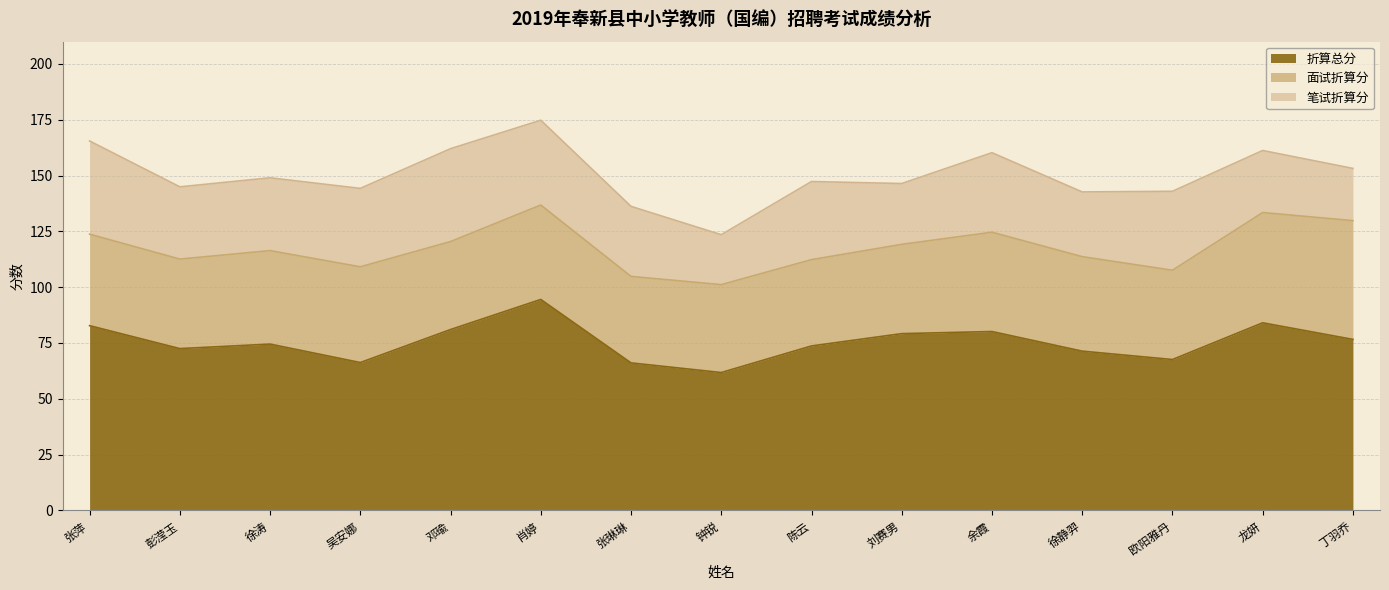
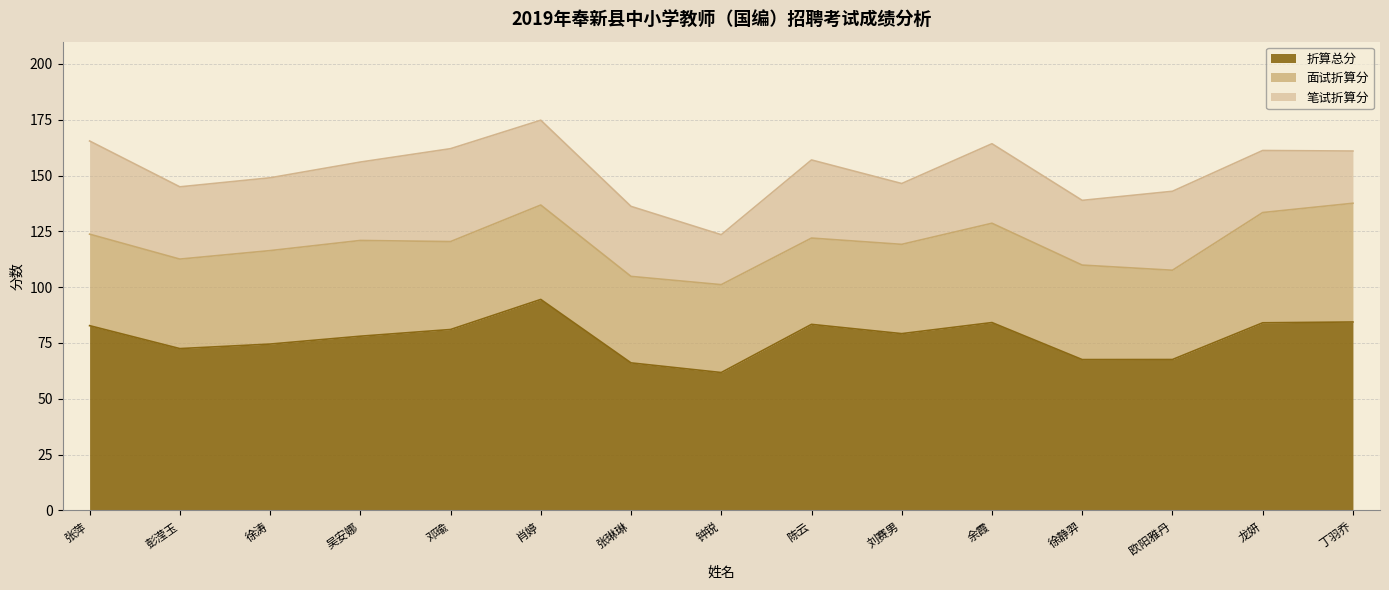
折算总分, 吴安娜: 66 -> 78
折算总分, 陈云: 74 -> 83
折算总分, 余霞: 80 -> 84
折算总分, 徐静羿: 71 -> 68
折算总分, 丁羽乔: 77 -> 84
